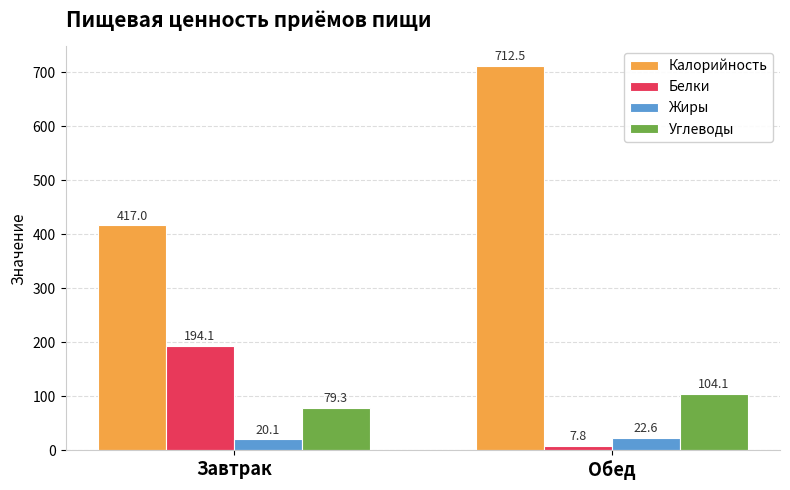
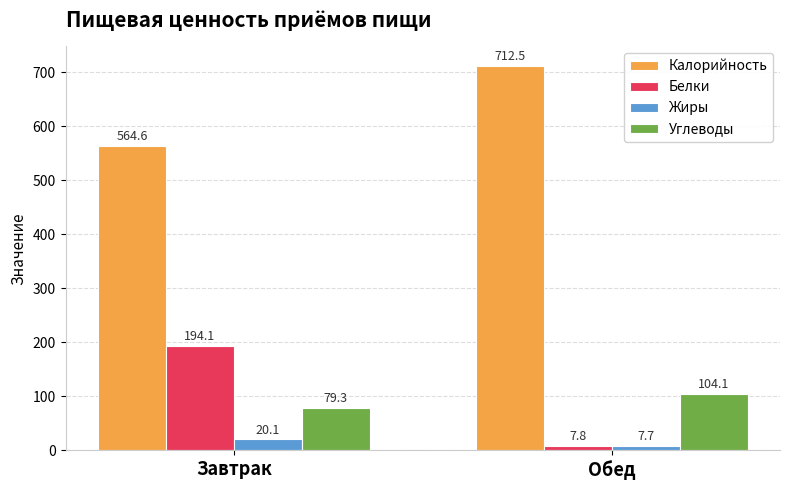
Калорийность, Завтрак: 417.0 -> 564.6
Жиры, Обед: 22.6 -> 7.7
